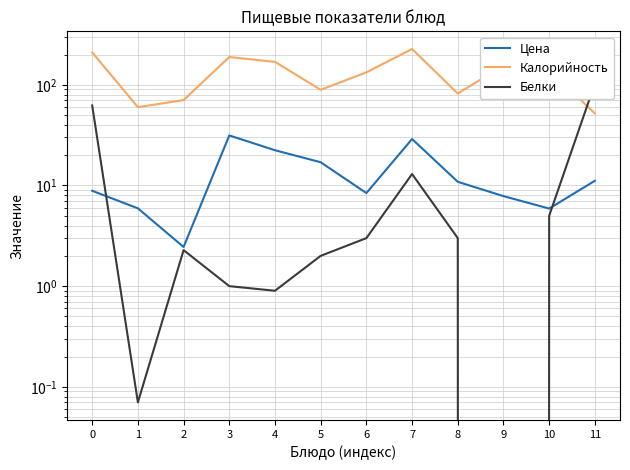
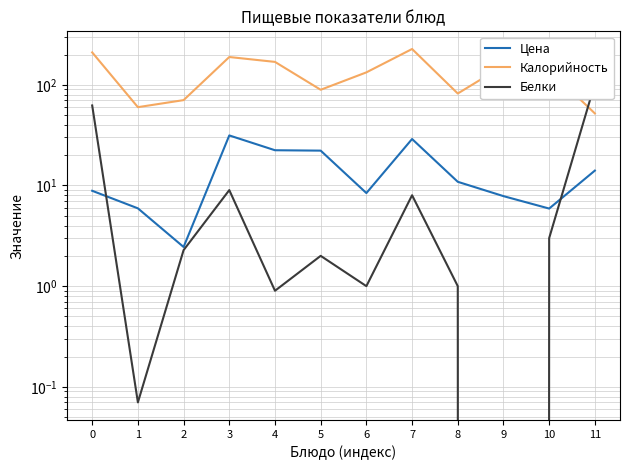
Белки, 3: 1 -> 9
Цена, 5: 17 -> 22
Белки, 6: 3 -> 1
Белки, 7: 13 -> 8
Белки, 8: 3 -> 1
Белки, 10: 5 -> 3
Цена, 11: 11 -> 14
